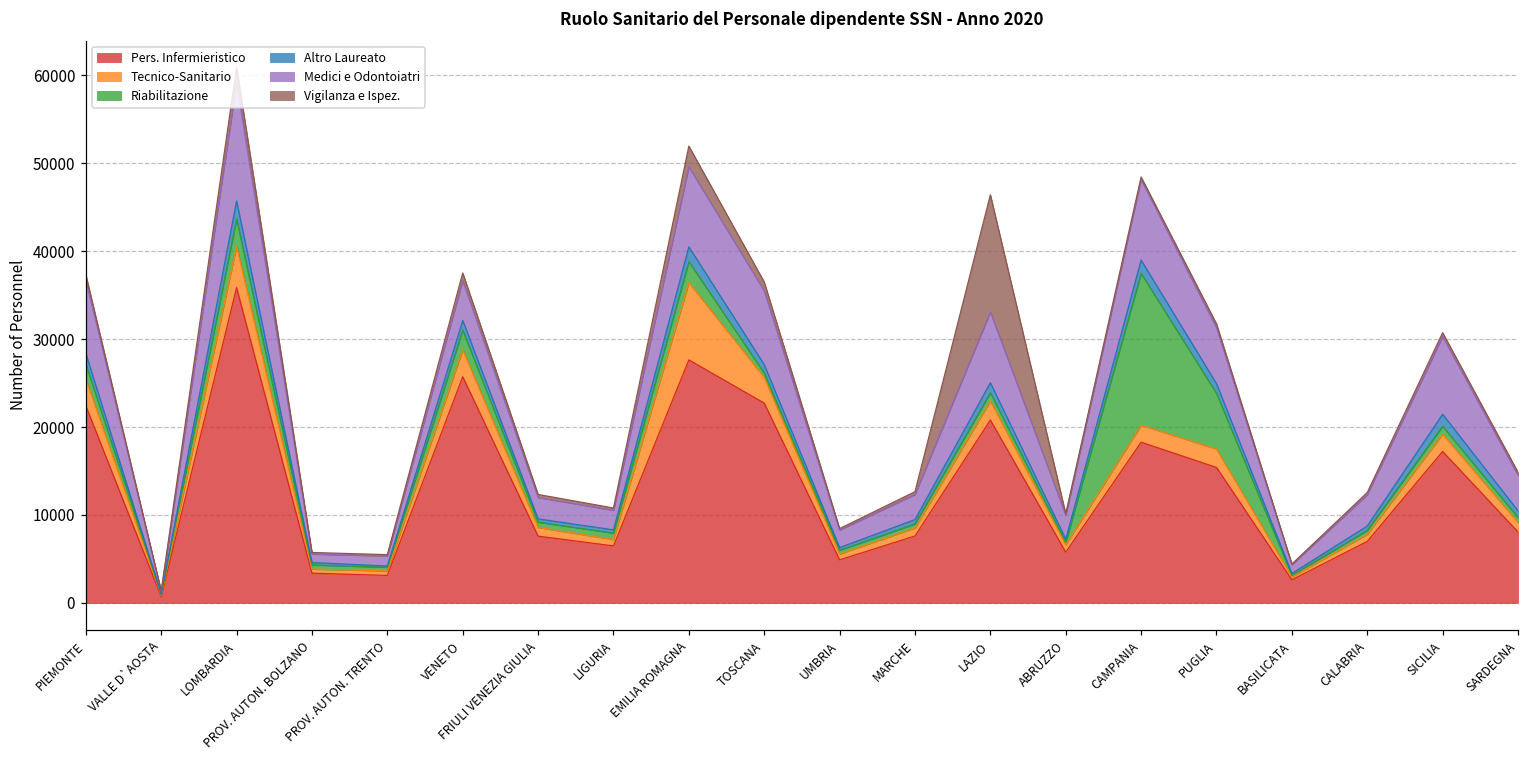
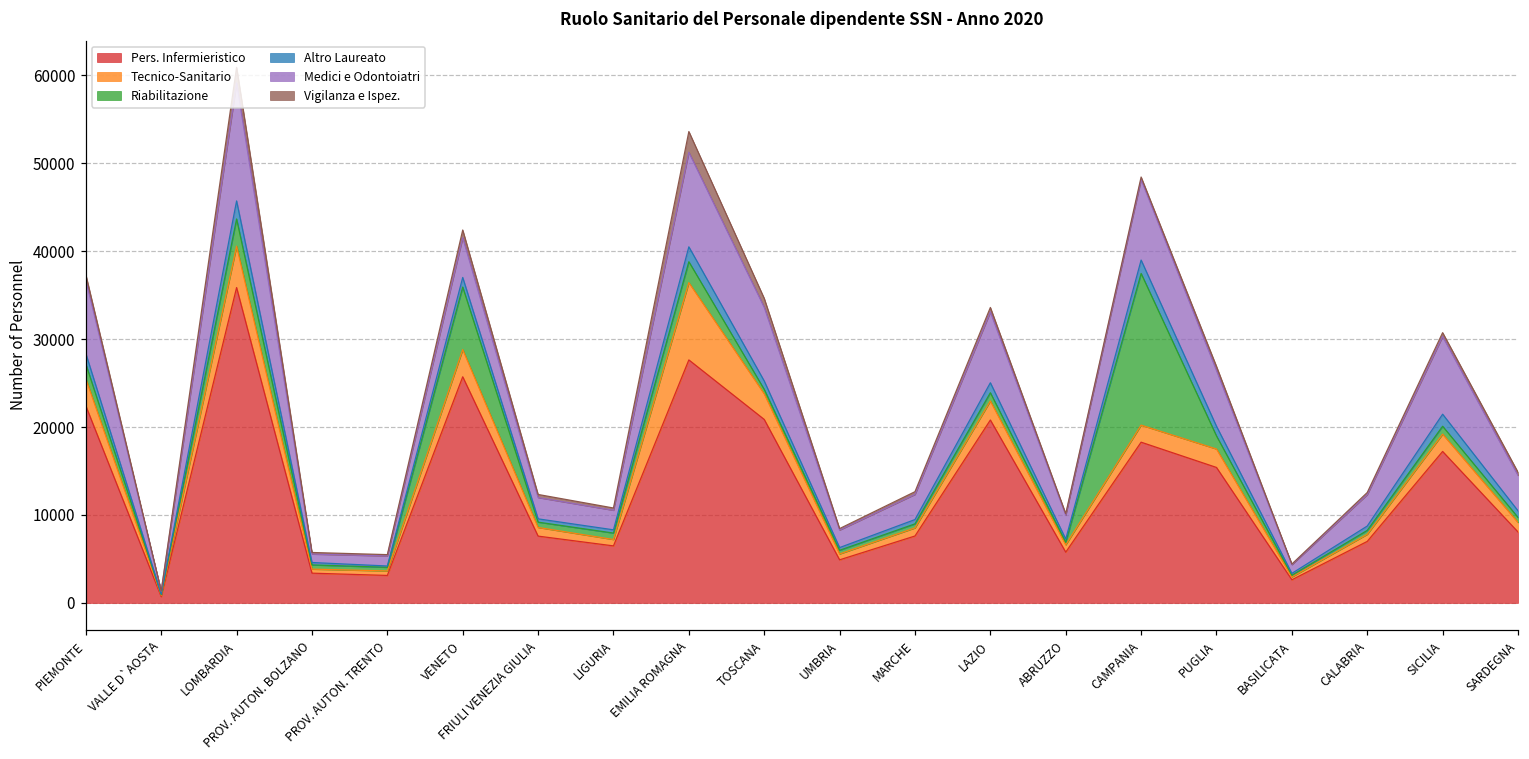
Riabilitazione, VENETO: 2000 -> 7000
Medici e Odontoiatri, EMILIA ROMAGNA: 9000 -> 11000
Pers. Infermieristico, TOSCANA: 23000 -> 21000
Vigilanza e Ispez., LAZIO: 13000 -> 1000
Riabilitazione, PUGLIA: 6000 -> 1000
